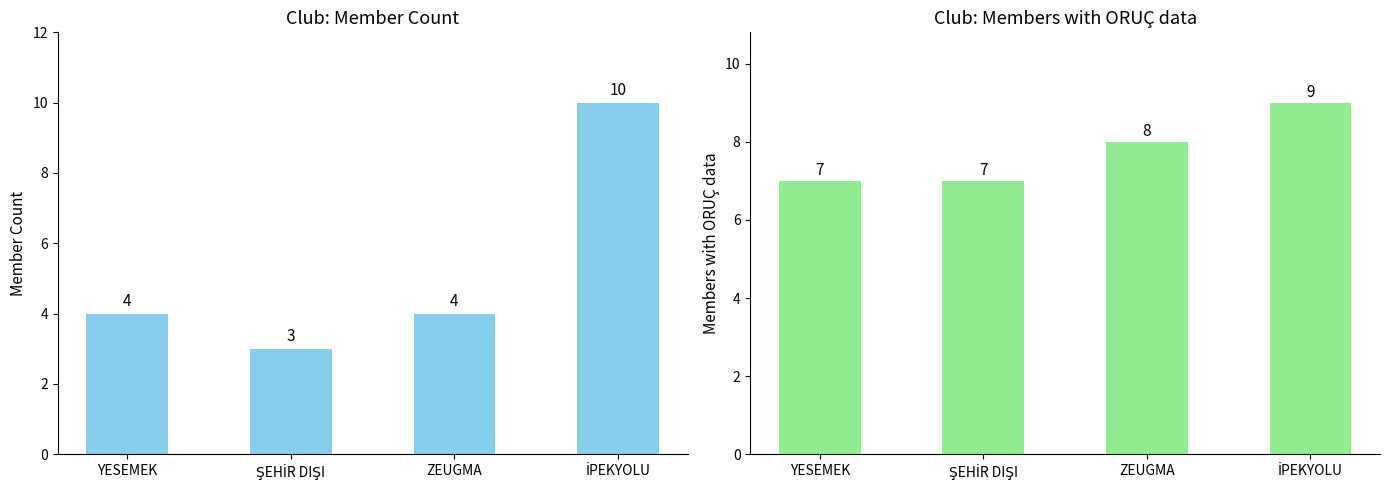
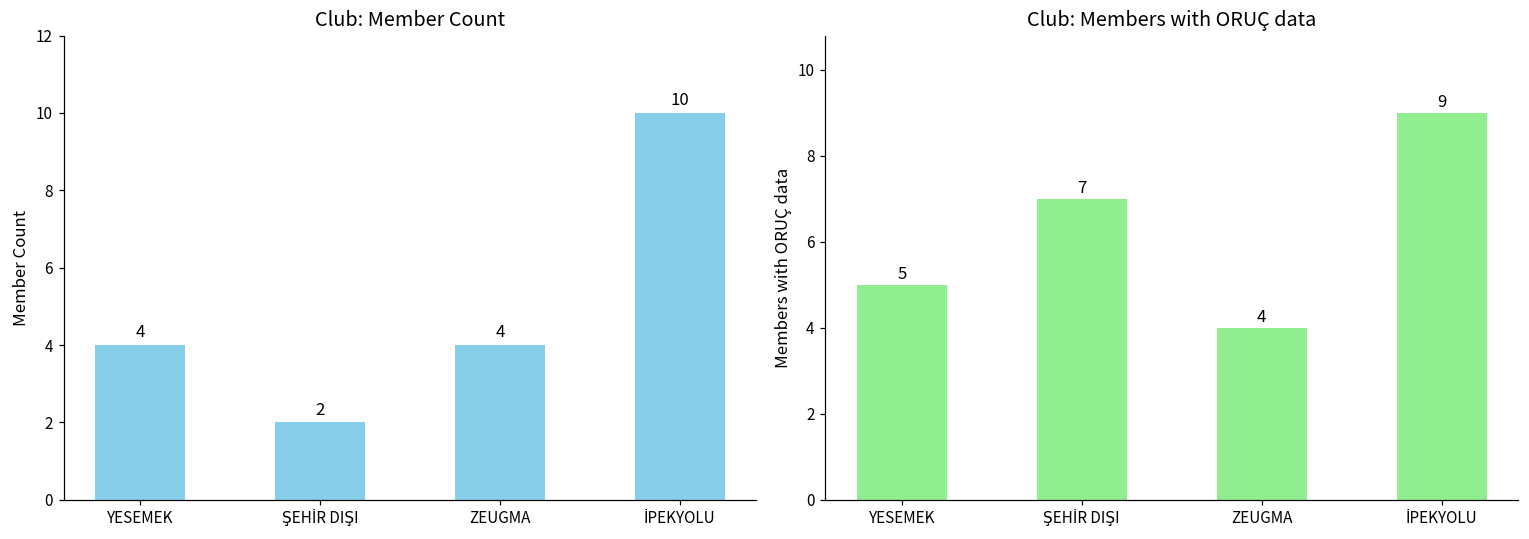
Club: Member Count, ŞEHİR DIŞI: 3 -> 2
Club: Members with ORUÇ data, YESEMEK: 7 -> 5
Club: Members with ORUÇ data, ZEUGMA: 8 -> 4
